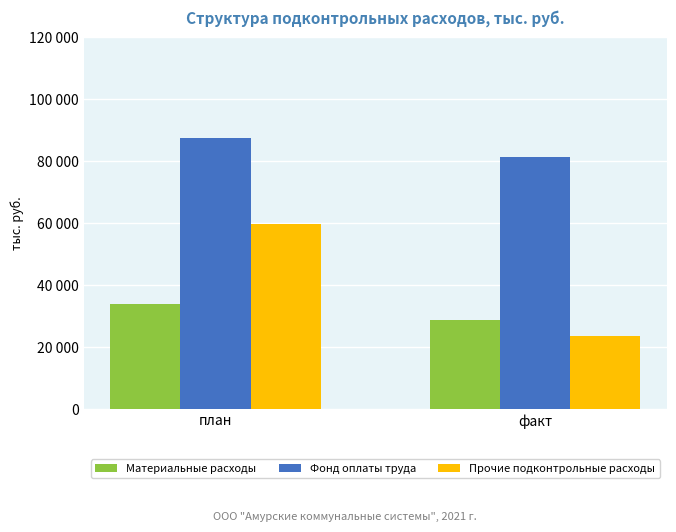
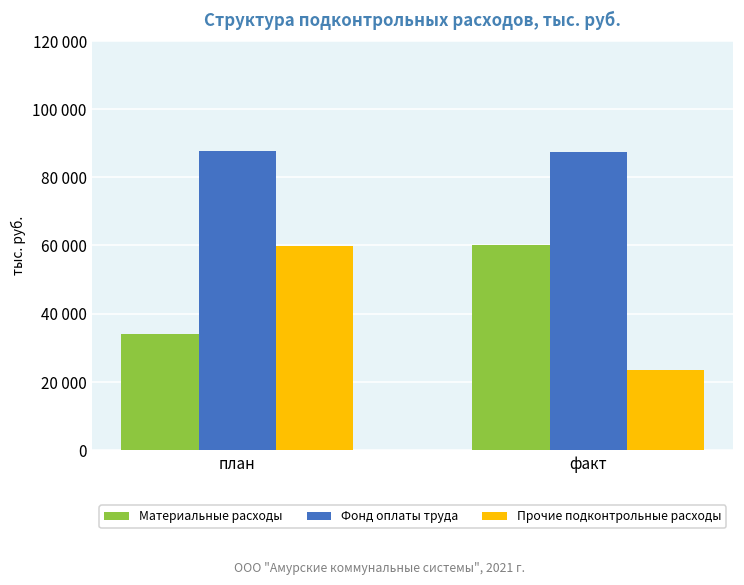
Материальные расходы, факт: 29000 -> 60000
Фонд оплаты труда, факт: 81000 -> 87000
